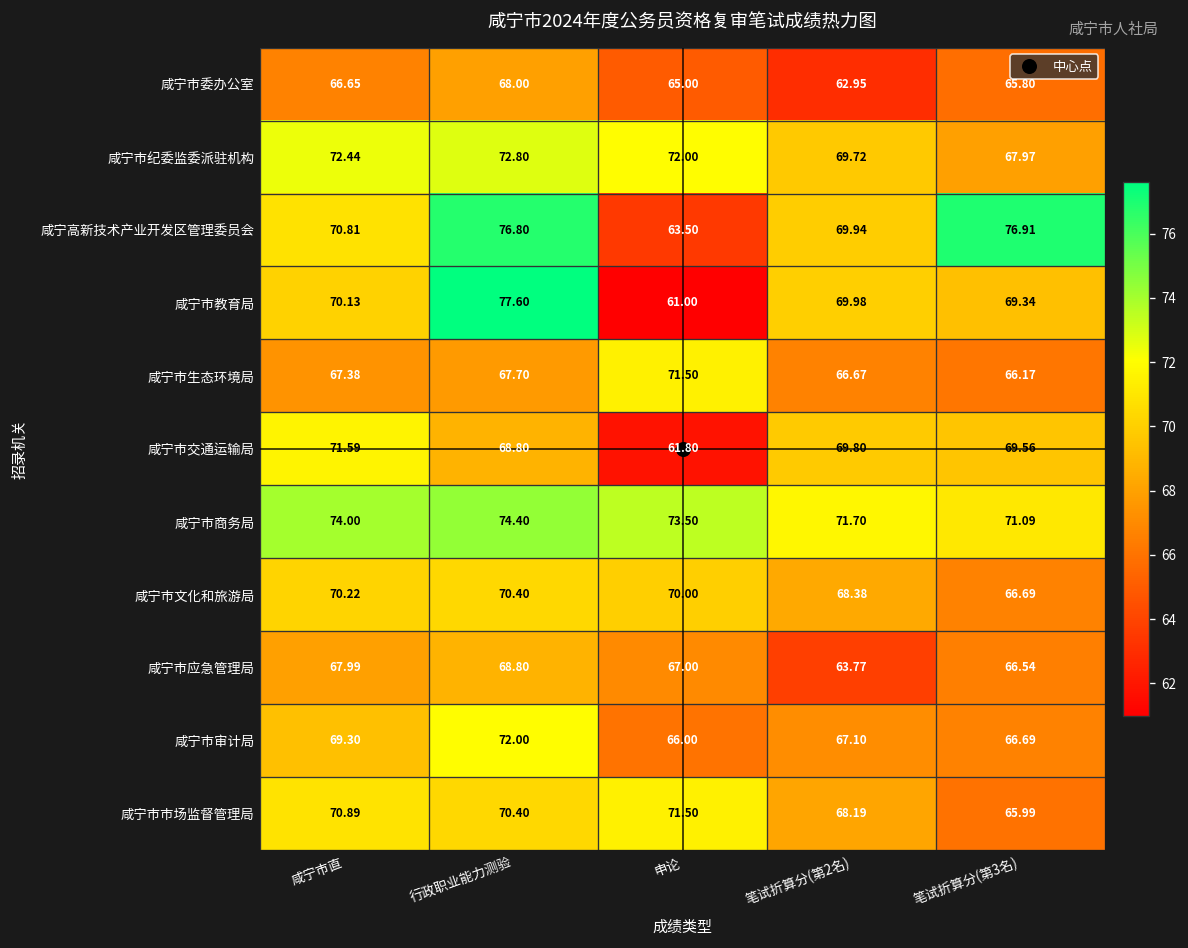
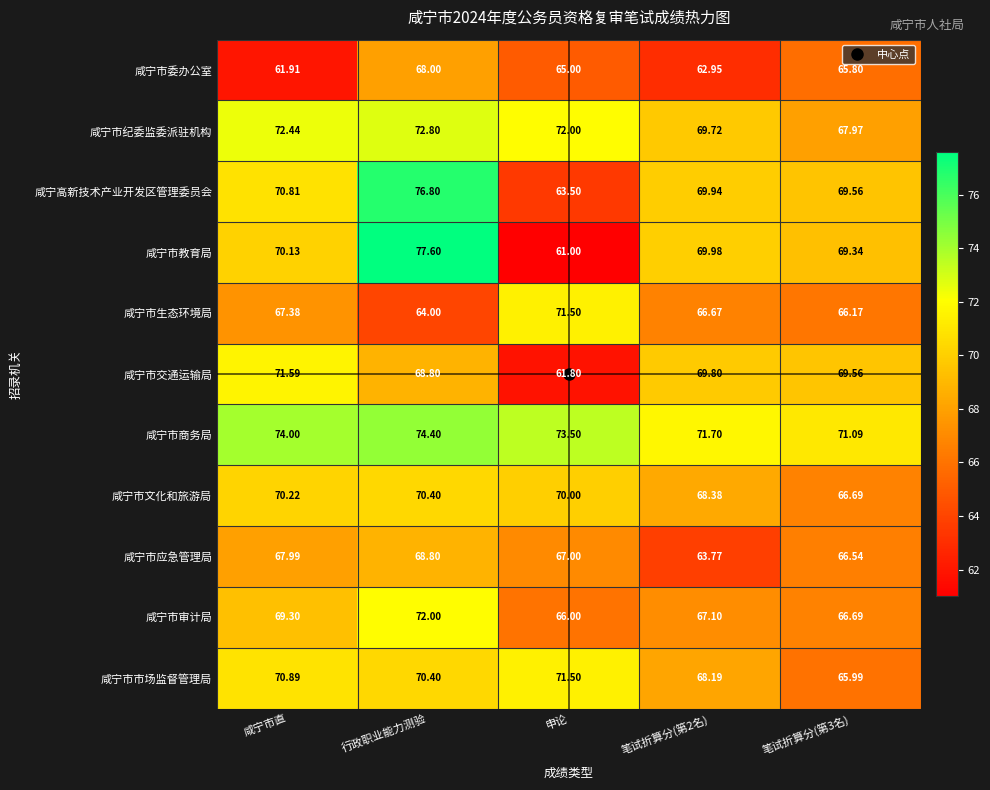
咸宁市委办公室, 咸宁市直: 66.65 -> 61.91
咸宁高新技术产业开发区管理委员会, 笔试折算分(第3名): 76.91 -> 69.56
咸宁市生态环境局, 行政职业能力测验: 67.70 -> 64.00
